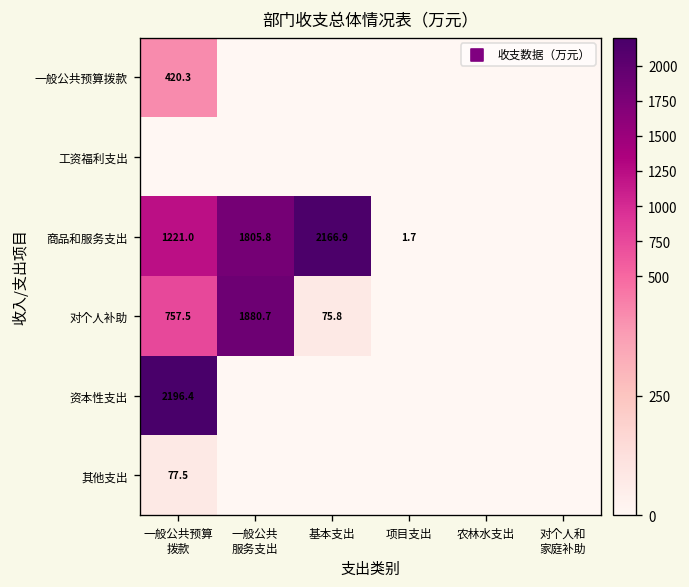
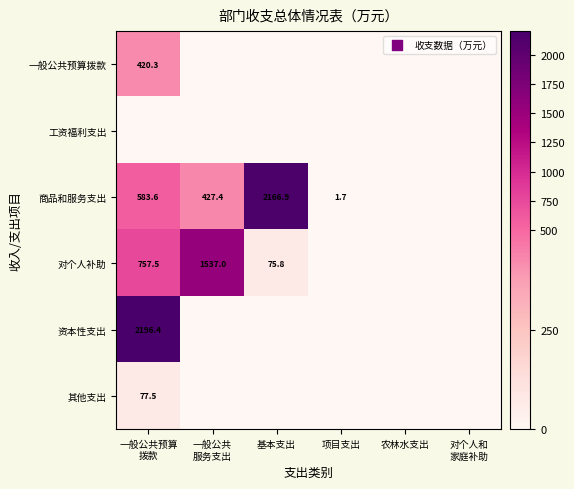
商品和服务支出, 一般公共预算 拨款: 1221.0 -> 583.6
商品和服务支出, 一般公共 服务支出: 1805.8 -> 427.4
对个人补助, 一般公共 服务支出: 1880.7 -> 1537.0
